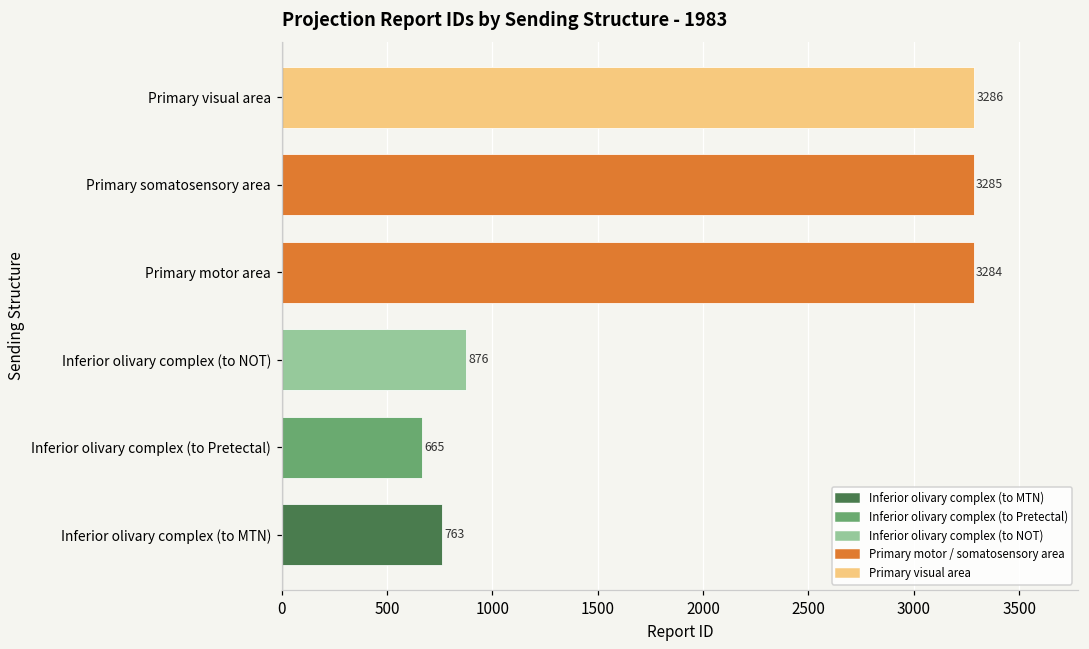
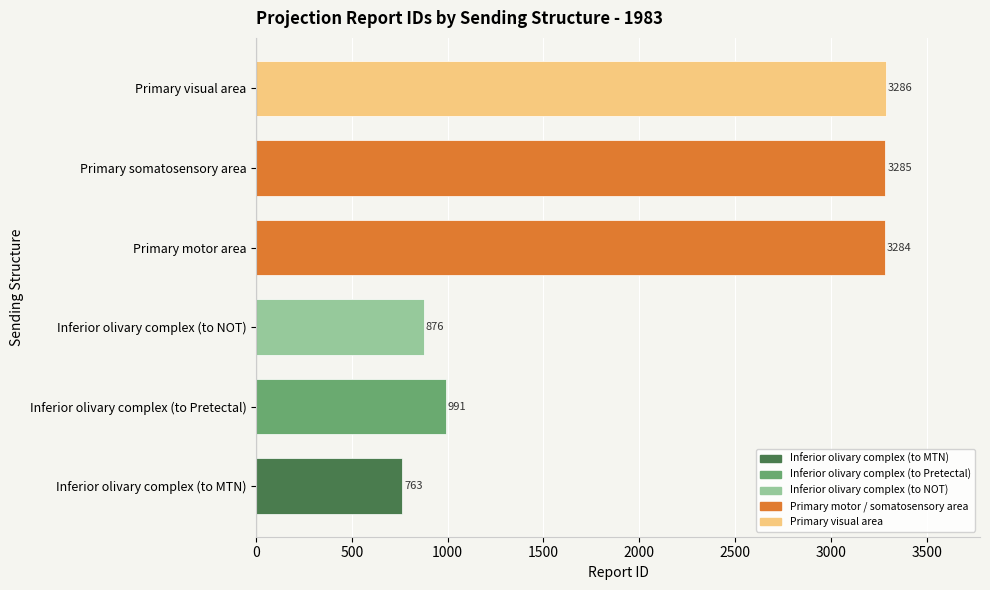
Inferior olivary complex (to Pretectal): 665 -> 991
